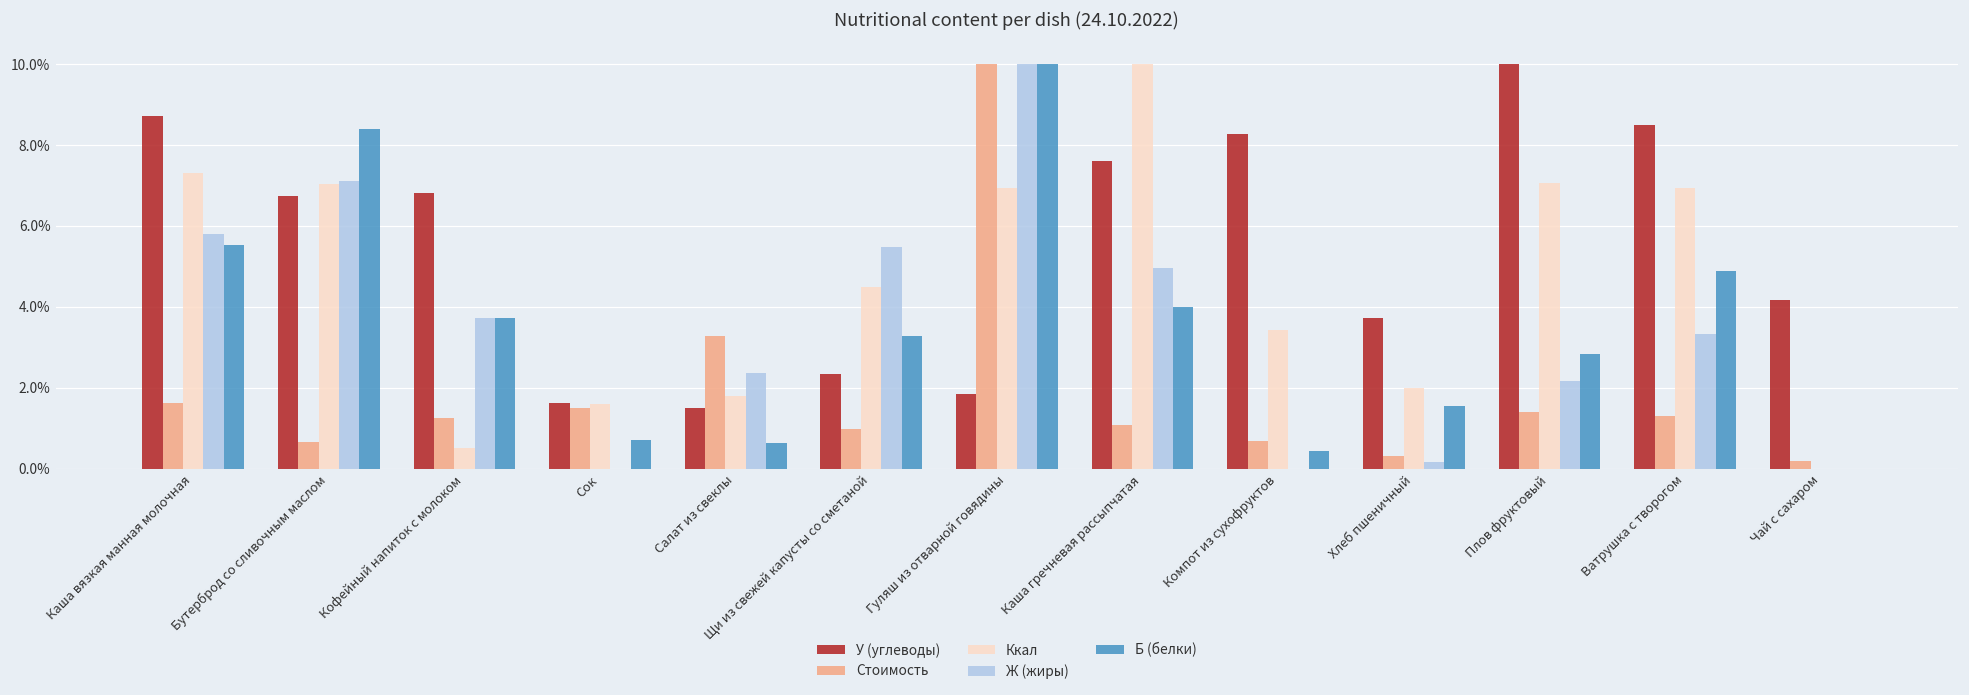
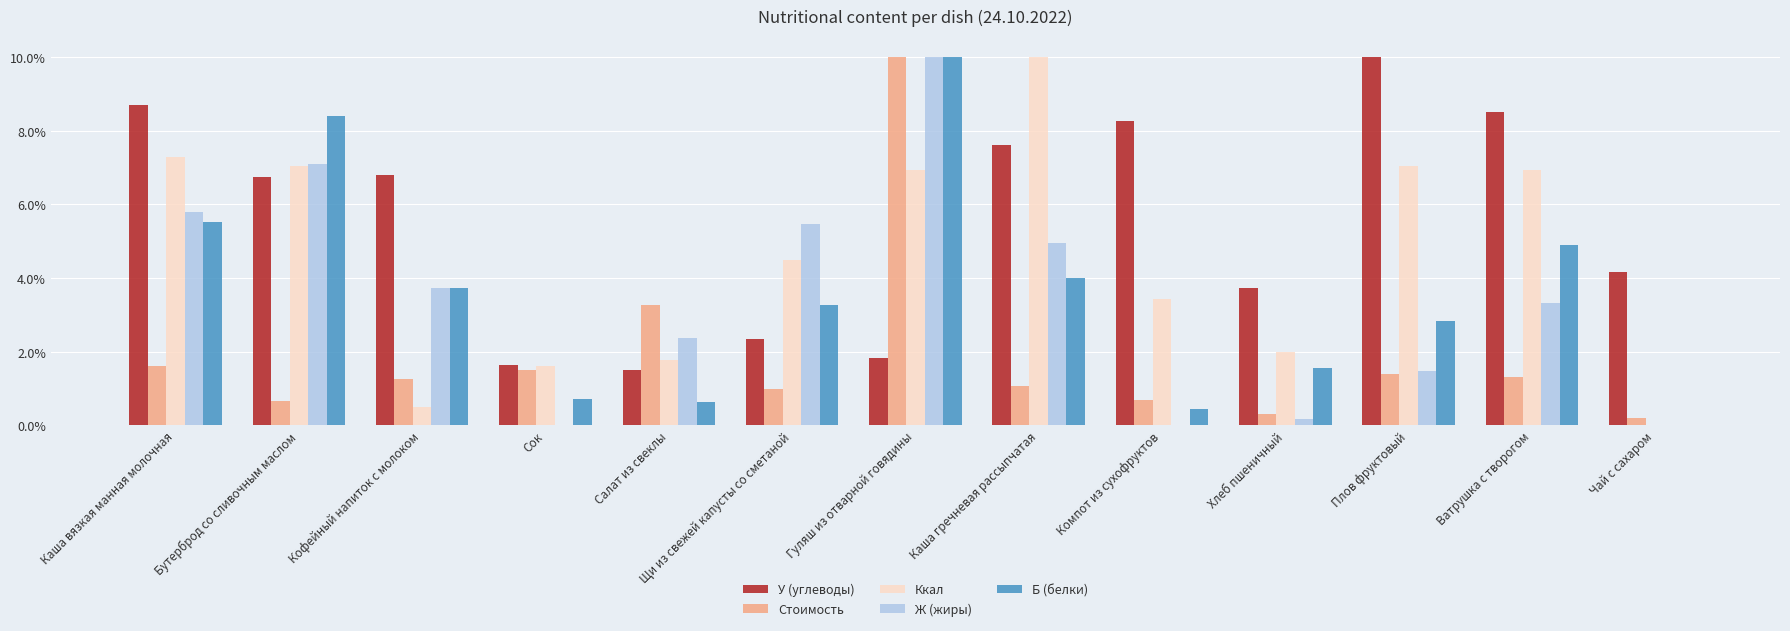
Ж (жиры), Плов фруктовый: 2.2% -> 1.5%
